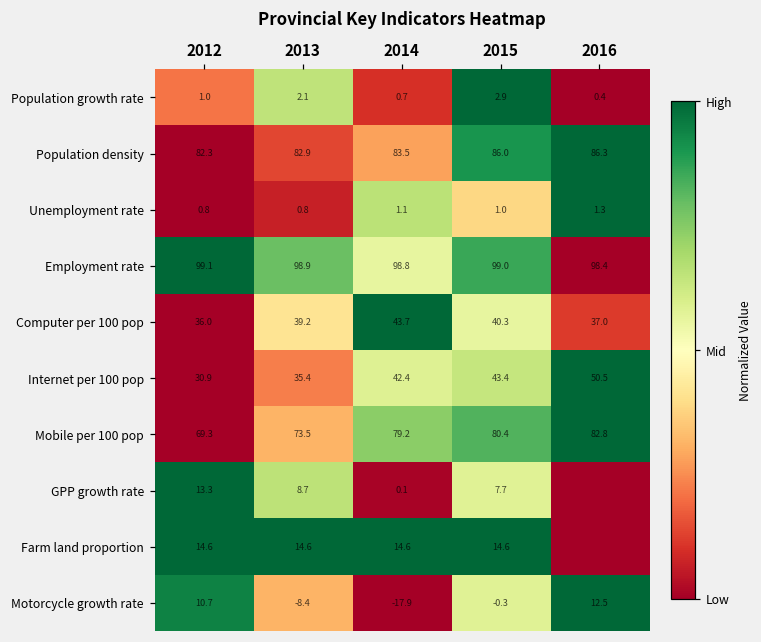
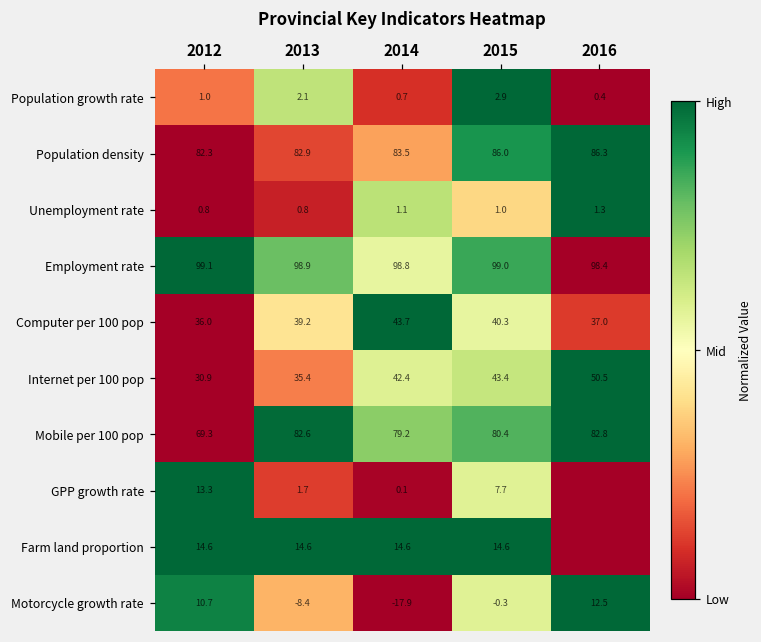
Mobile per 100 pop, 2013: 73.5 -> 82.6
GPP growth rate, 2013: 8.7 -> 1.7
